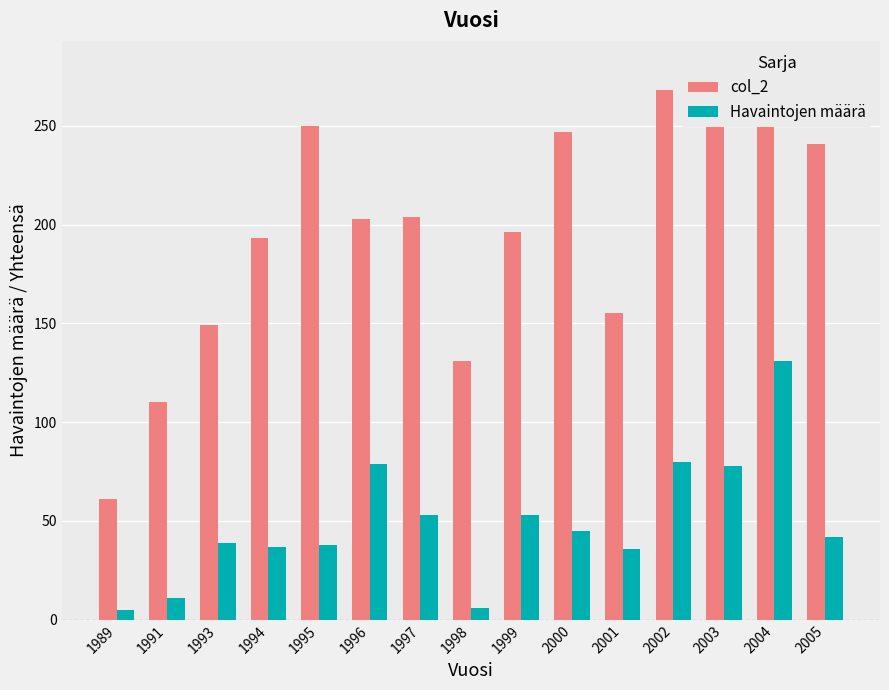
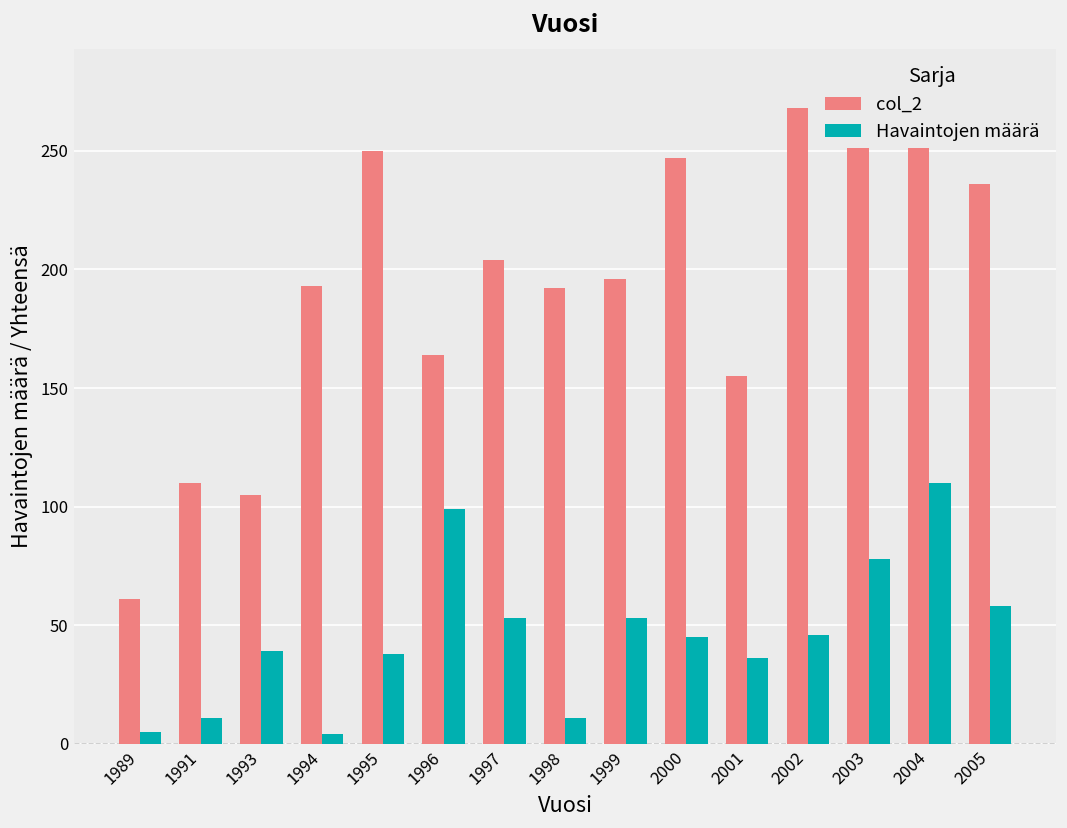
col_2, 1993: 149 -> 105
Havaintojen määrä, 1994: 37 -> 4
col_2, 1996: 203 -> 164
Havaintojen määrä, 1996: 79 -> 99
col_2, 1998: 131 -> 192
Havaintojen määrä, 1998: 6 -> 11
Havaintojen määrä, 2002: 80 -> 46
Havaintojen määrä, 2004: 131 -> 110
col_2, 2005: 241 -> 236
Havaintojen määrä, 2005: 42 -> 58
